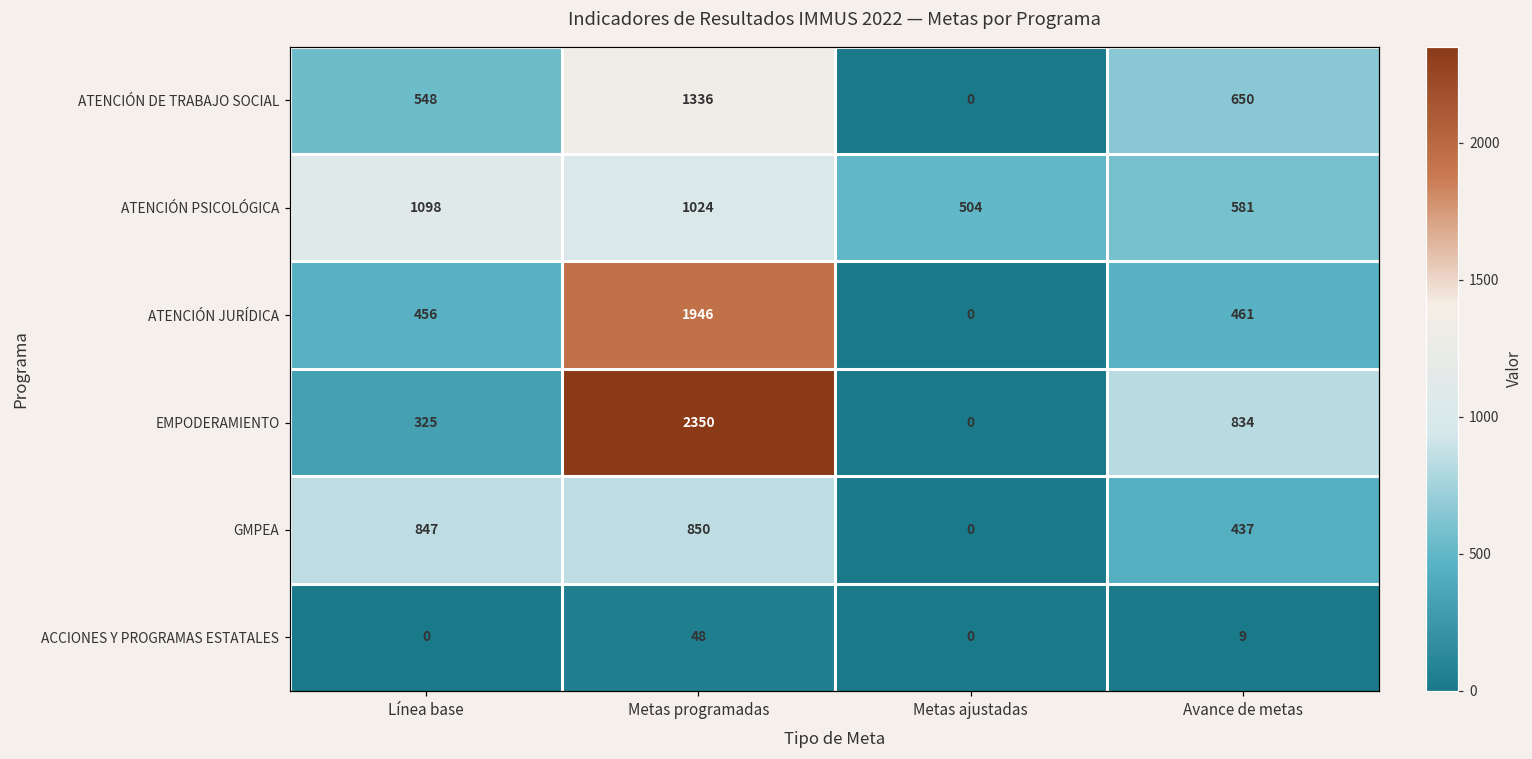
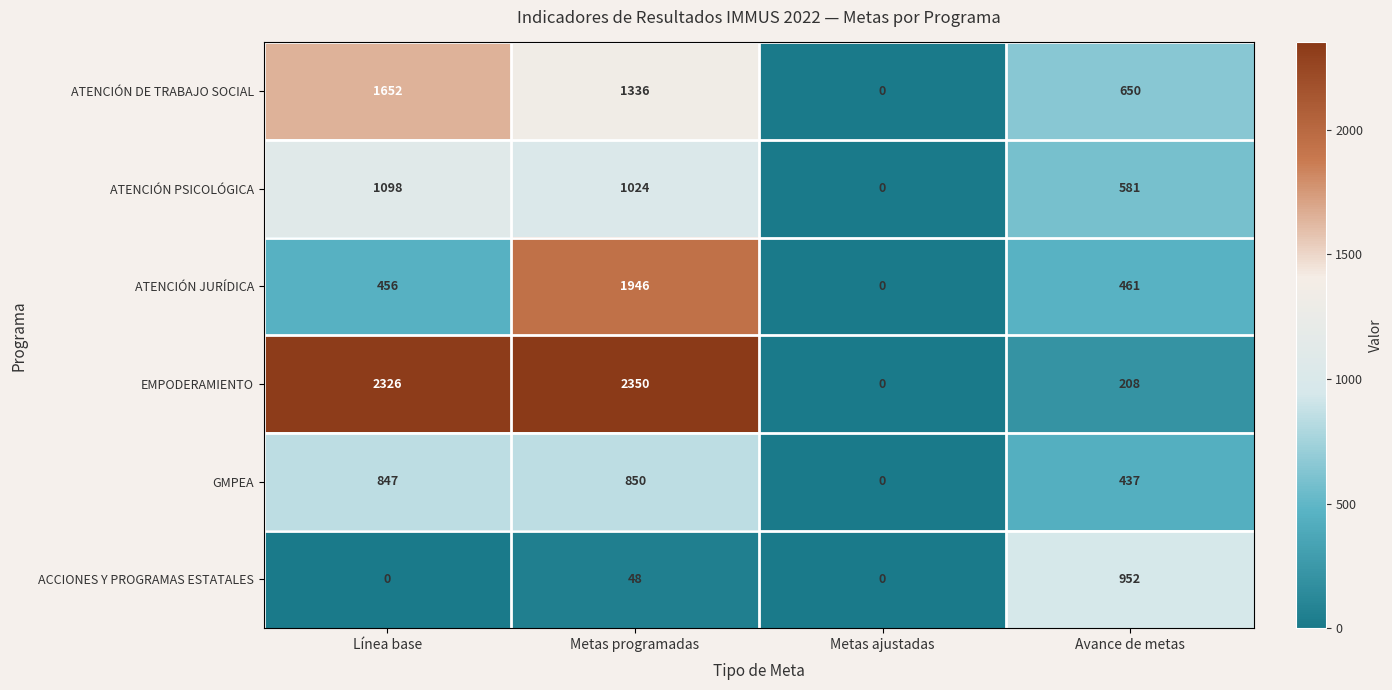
ATENCIÓN DE TRABAJO SOCIAL, Línea base: 548 -> 1652
ATENCIÓN PSICOLÓGICA, Metas ajustadas: 504 -> 0
EMPODERAMIENTO, Línea base: 325 -> 2326
EMPODERAMIENTO, Avance de metas: 834 -> 208
ACCIONES Y PROGRAMAS ESTATALES, Avance de metas: 9 -> 952
